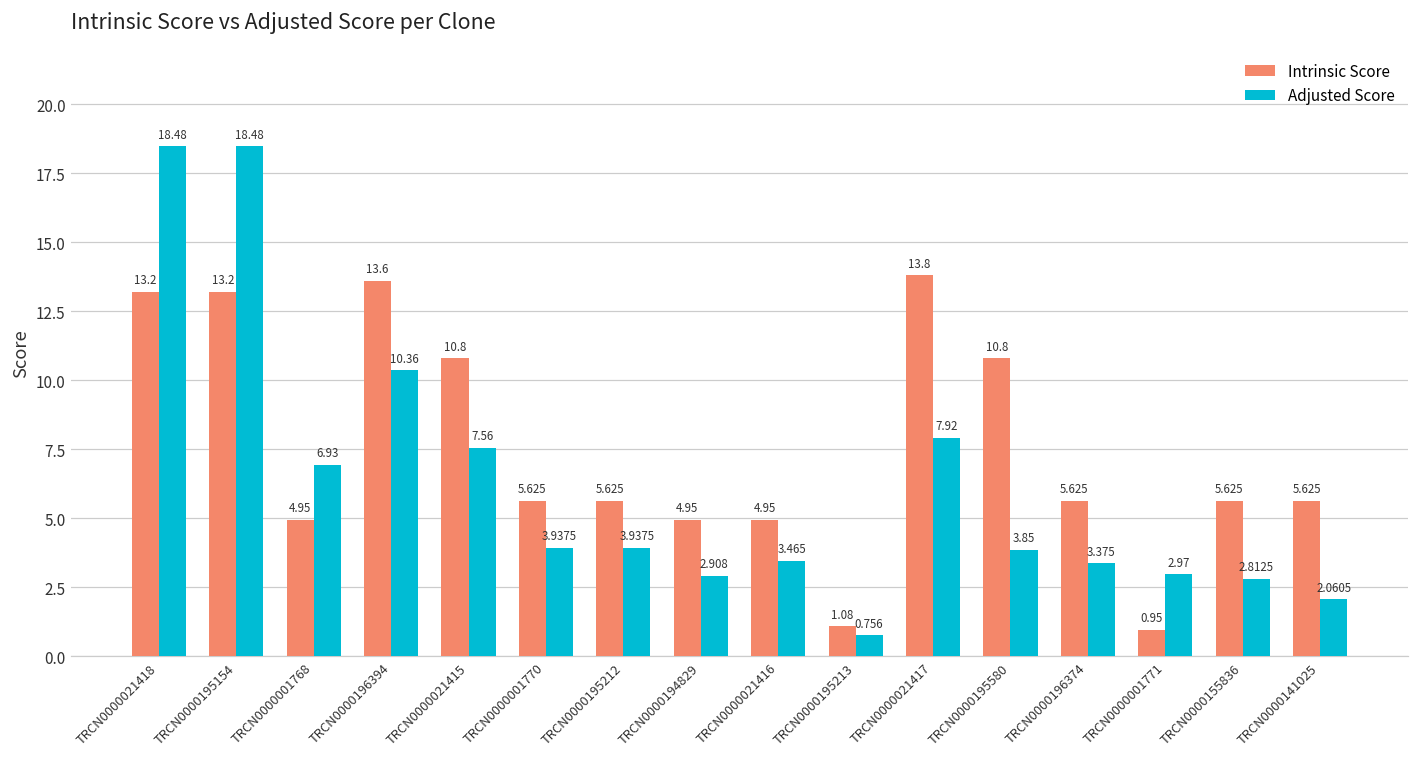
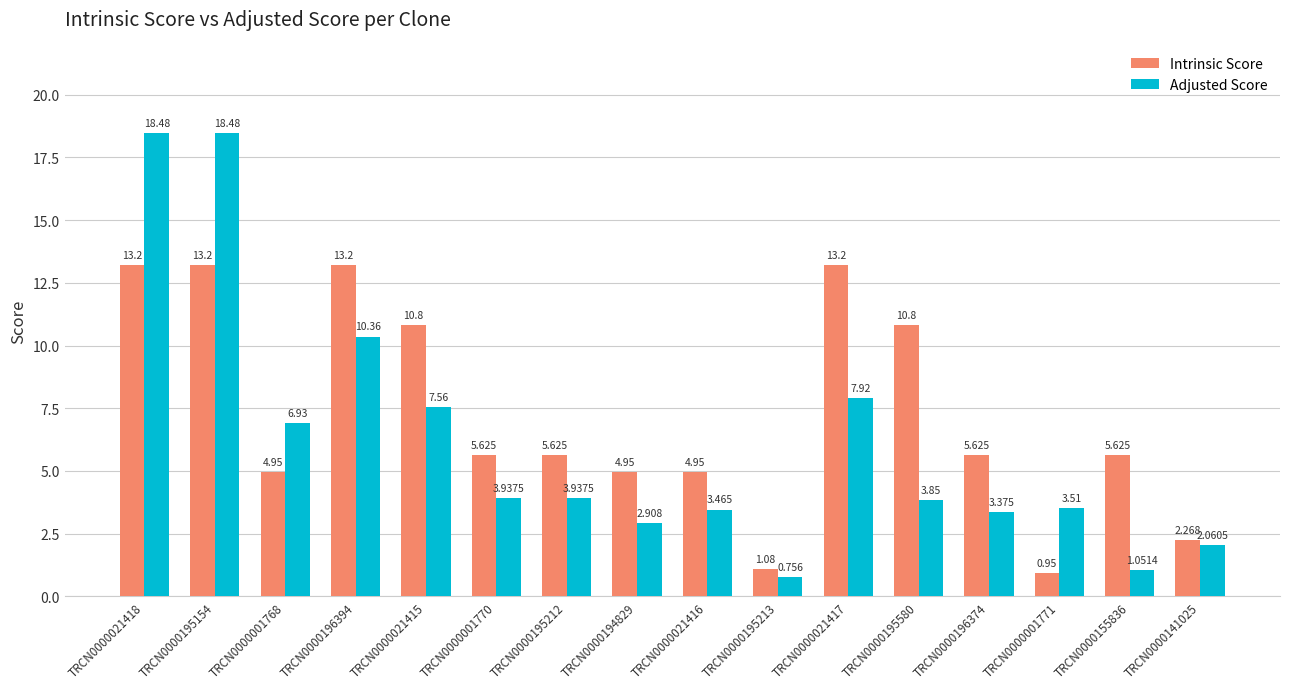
Intrinsic Score, TRCN0000196394: 13.6 -> 13.2
Intrinsic Score, TRCN0000021417: 13.8 -> 13.2
Adjusted Score, TRCN0000001771: 2.97 -> 3.51
Adjusted Score, TRCN0000155836: 2.8125 -> 1.0514
Intrinsic Score, TRCN0000141025: 5.625 -> 2.268
